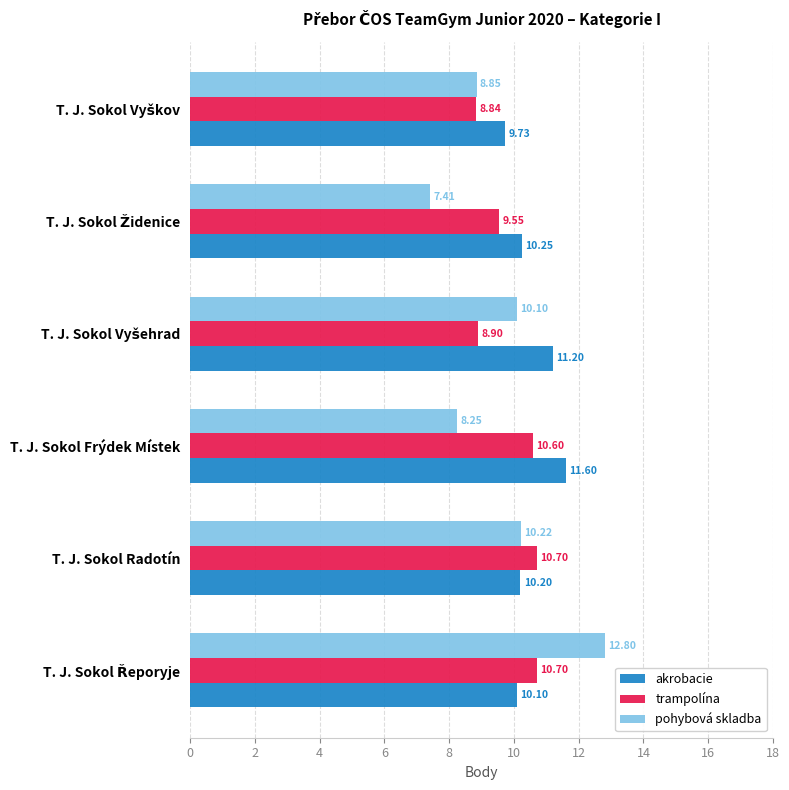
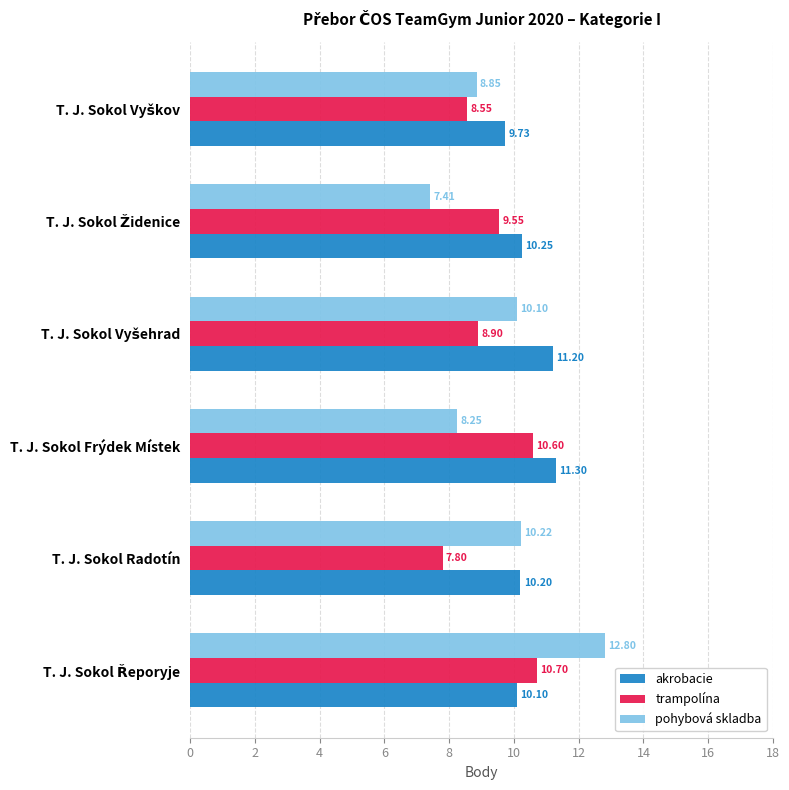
trampolína, T. J. Sokol Vyškov: 8.84 -> 8.55
akrobacie, T. J. Sokol Frýdek Místek: 11.60 -> 11.30
trampolína, T. J. Sokol Radotín: 10.70 -> 7.80
